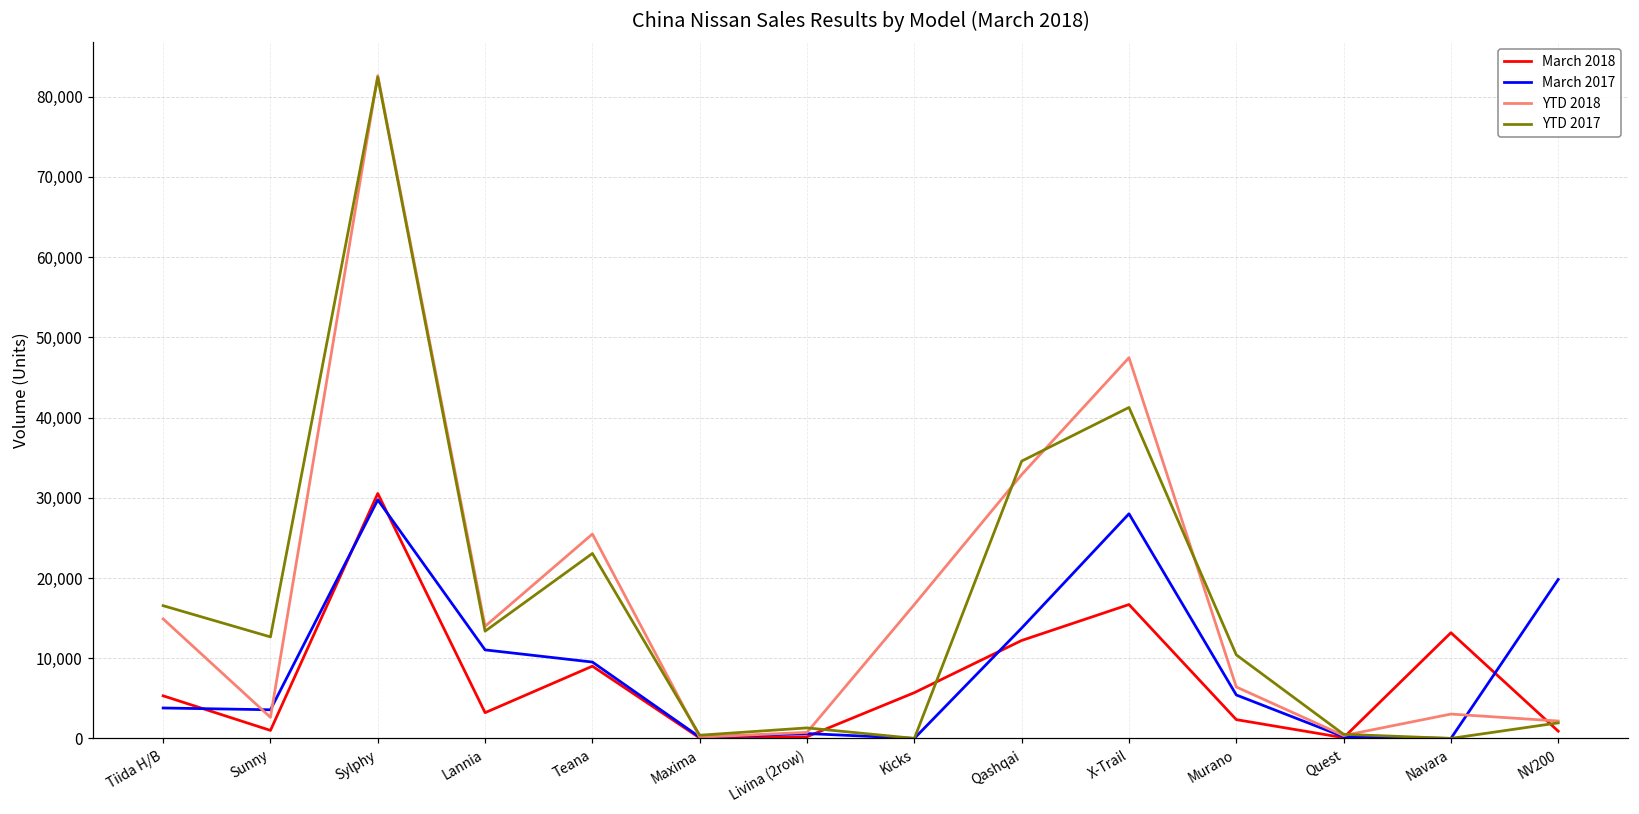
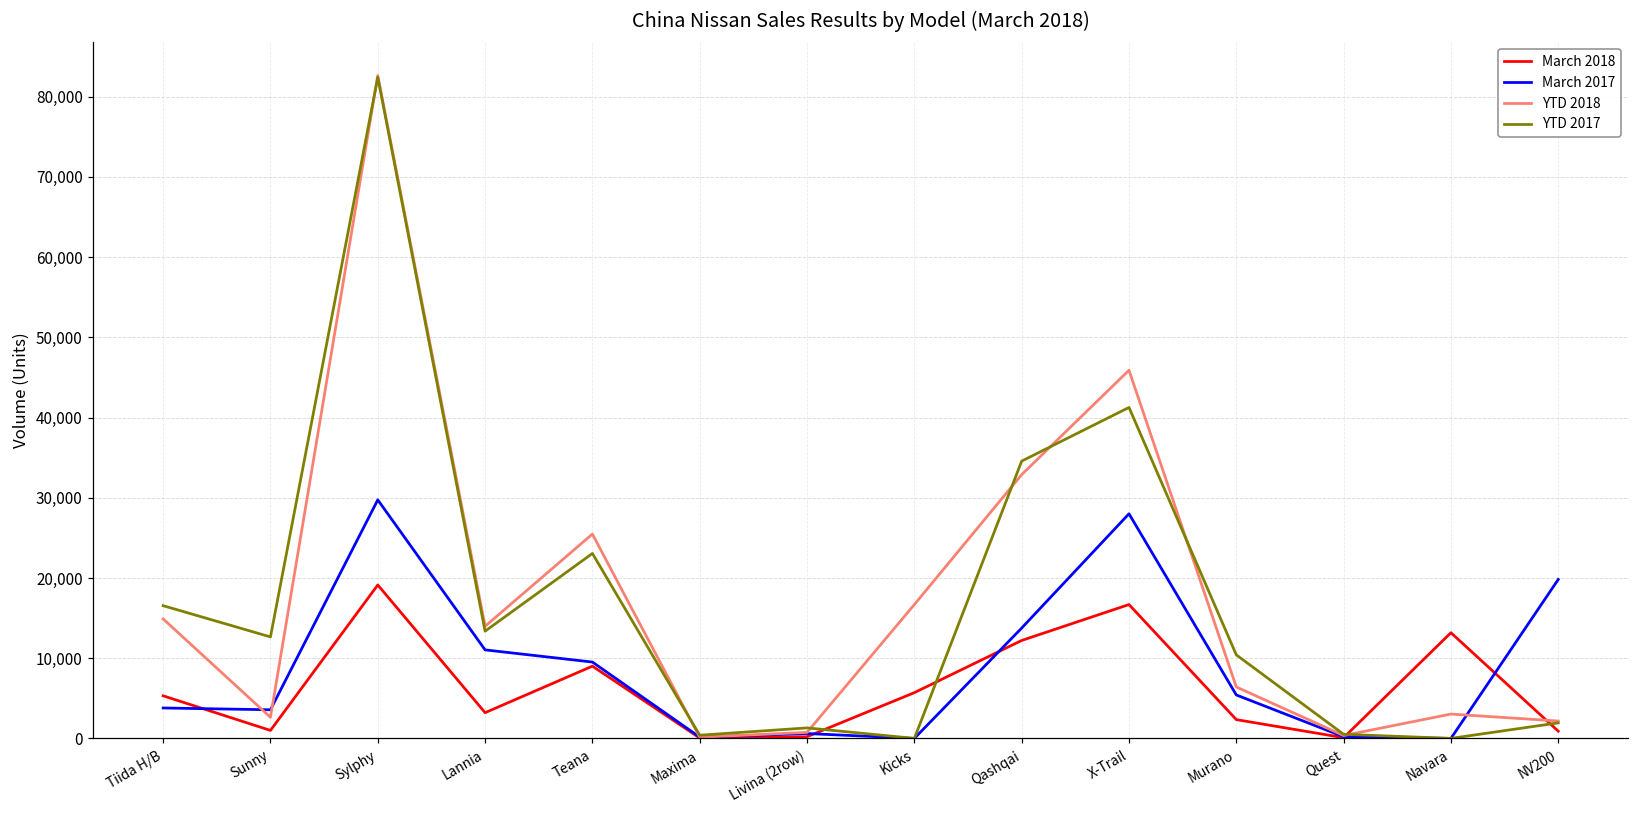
March 2018, Sylphy: 31,000 -> 19,000
YTD 2018, X-Trail: 47,000 -> 46,000
